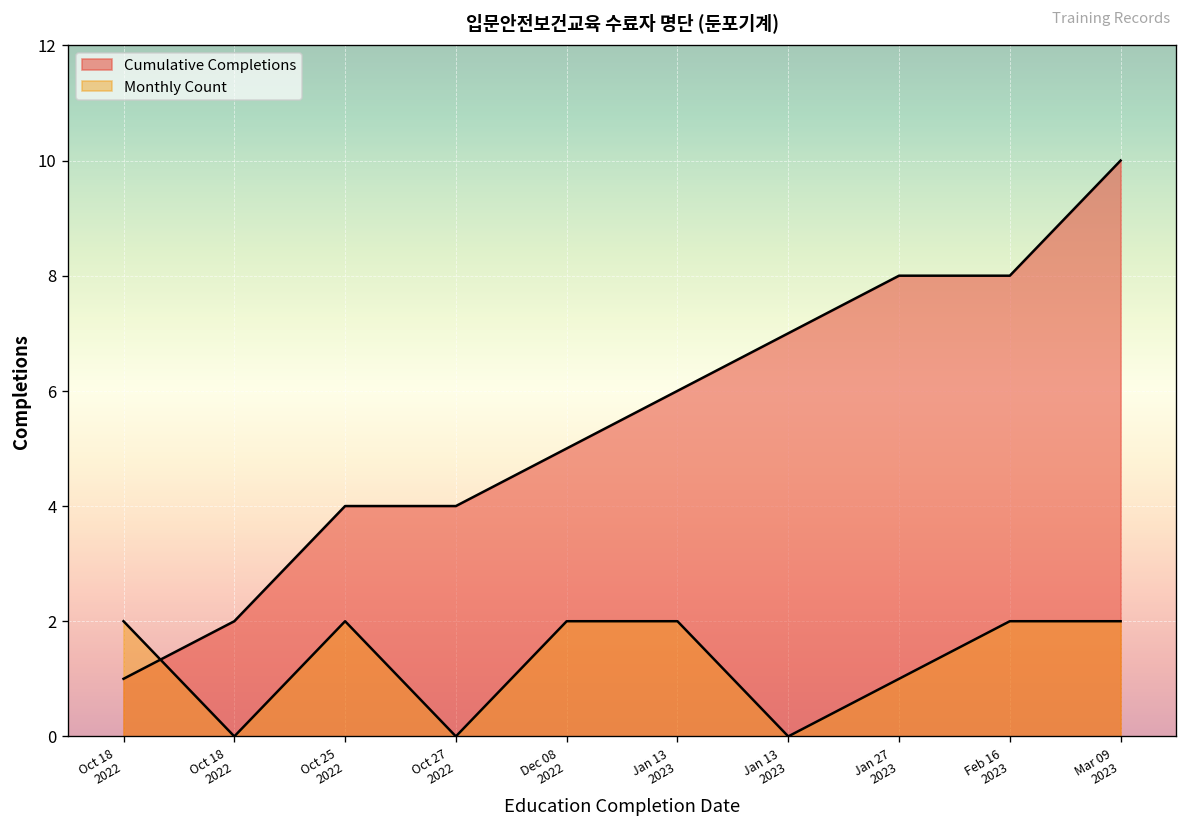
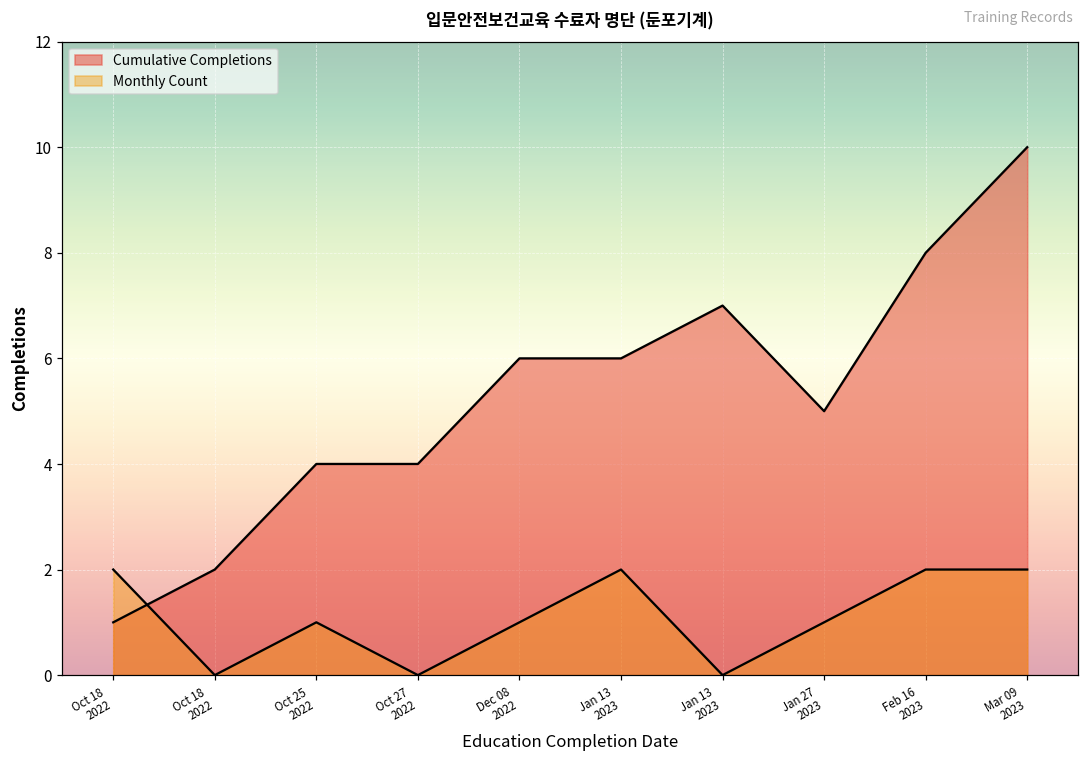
Monthly Count, Oct 25 2022: 2 -> 1
Cumulative Completions, Dec 08 2022: 5 -> 6
Monthly Count, Dec 08 2022: 2 -> 1
Cumulative Completions, Jan 27 2023: 8 -> 5
